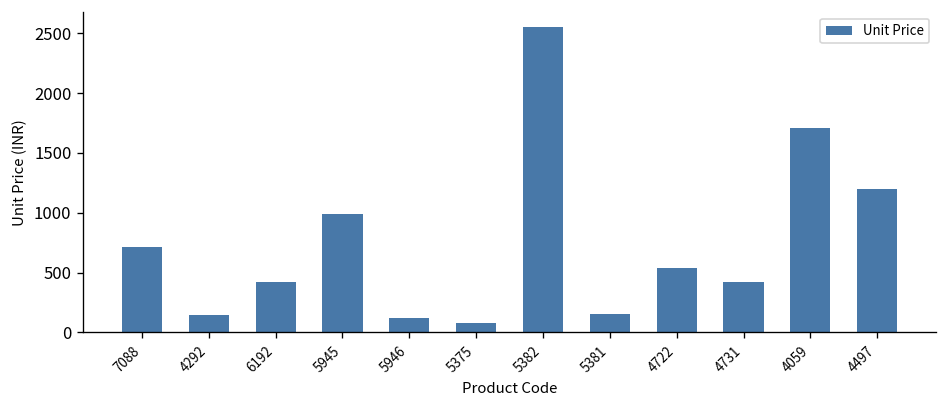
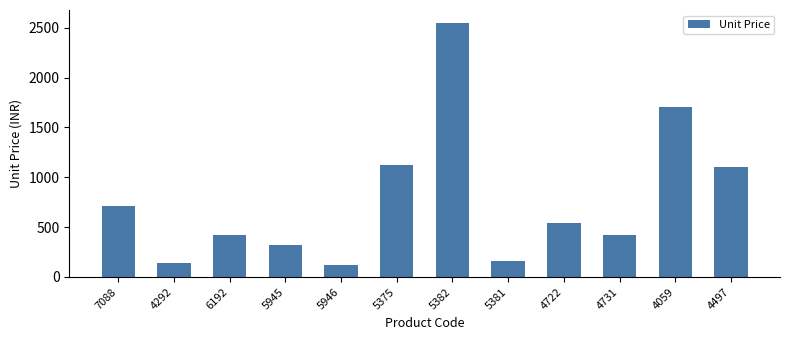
5945: 1000 -> 300
5375: 100 -> 1100
4497: 1200 -> 1100
